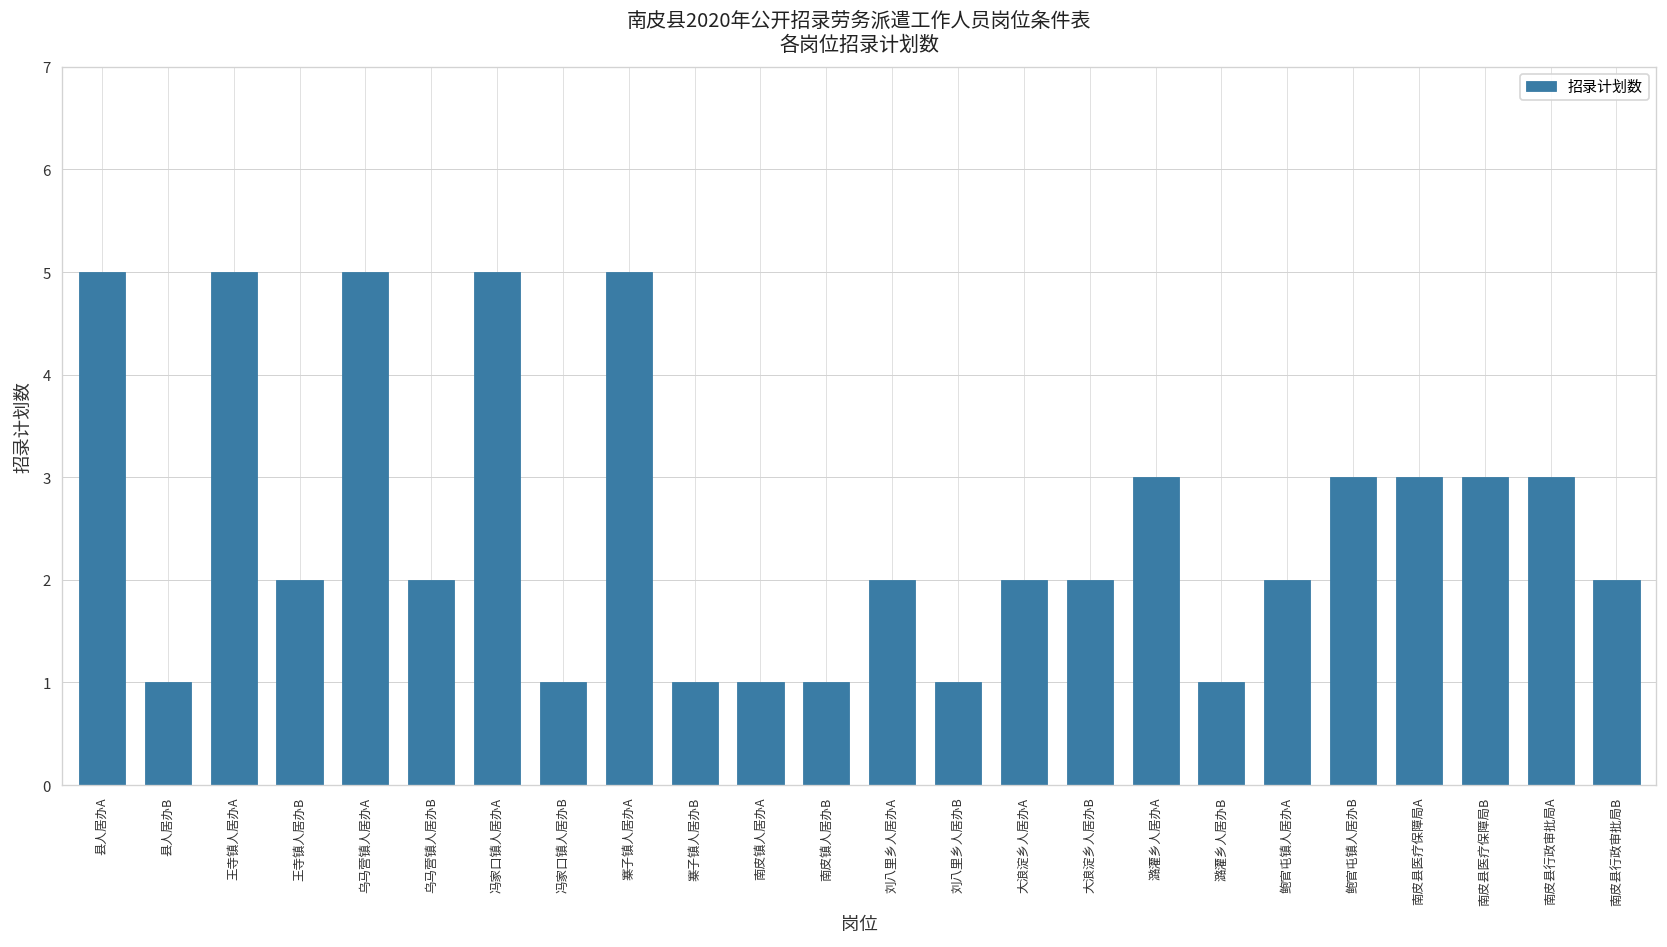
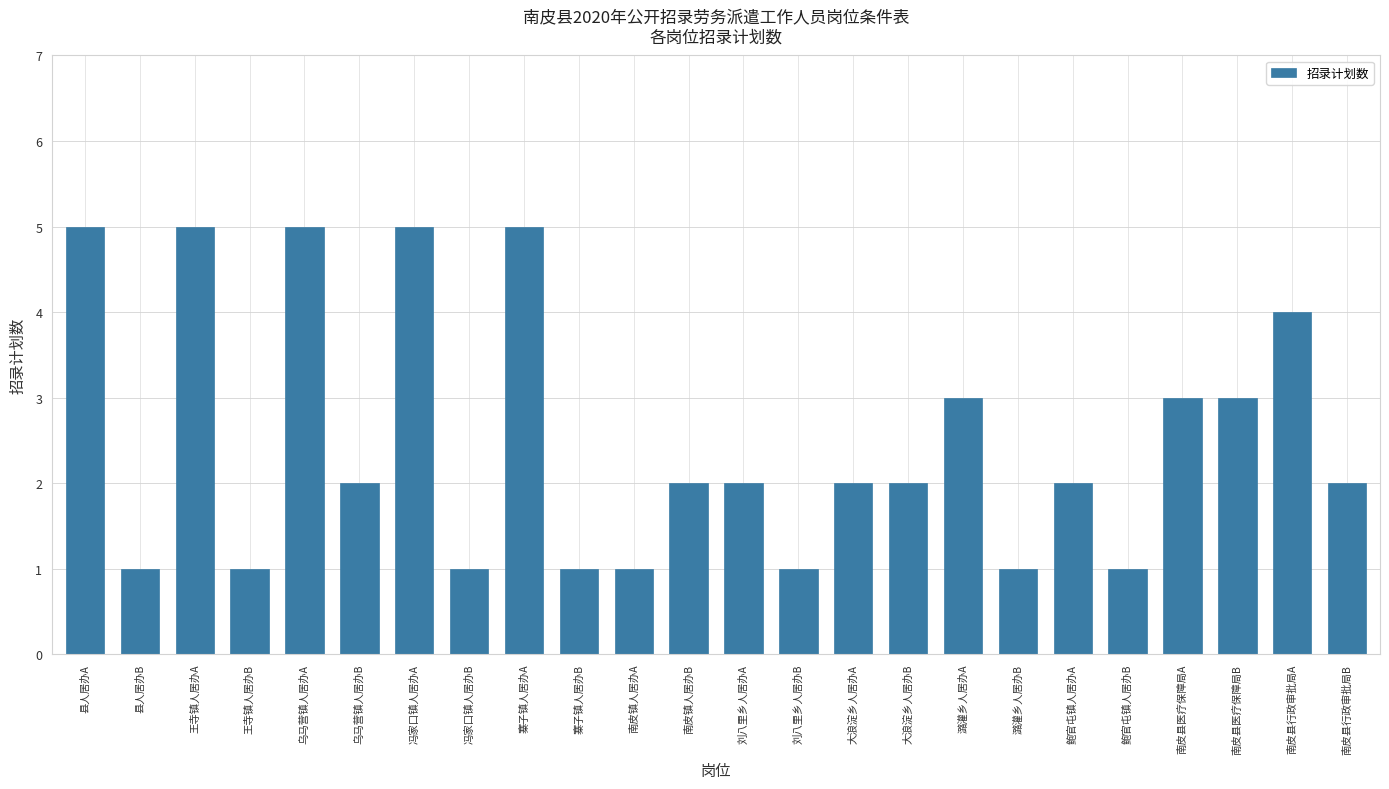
王寺镇人居办B: 2 -> 1
南皮镇人居办B: 1 -> 2
鲍官屯镇人居办B: 3 -> 1
南皮县行政审批局A: 3 -> 4
